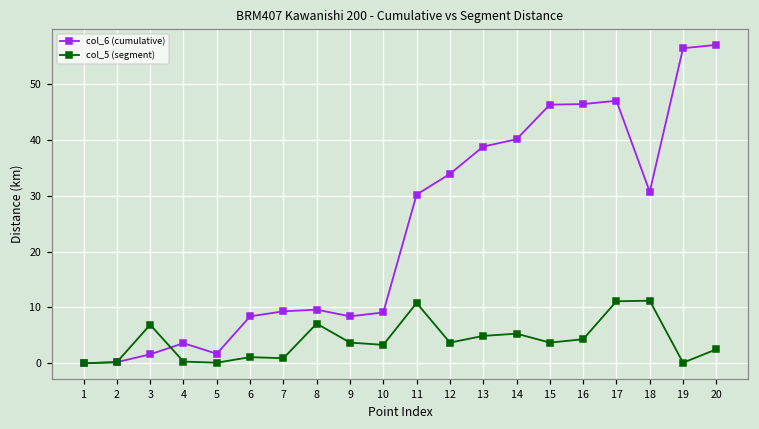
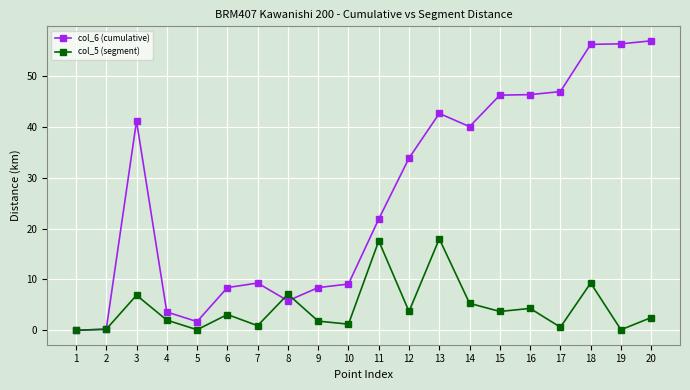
col_6 (cumulative), 3: 2 -> 41
col_5 (segment), 4: 0 -> 2
col_5 (segment), 6: 1 -> 3
col_6 (cumulative), 8: 10 -> 6
col_5 (segment), 9: 4 -> 2
col_5 (segment), 10: 3 -> 1
col_6 (cumulative), 11: 30 -> 22
col_5 (segment), 11: 11 -> 18
col_6 (cumulative), 13: 39 -> 43
col_5 (segment), 13: 5 -> 18
col_5 (segment), 17: 11 -> 1
col_6 (cumulative), 18: 31 -> 56
col_5 (segment), 18: 11 -> 9
